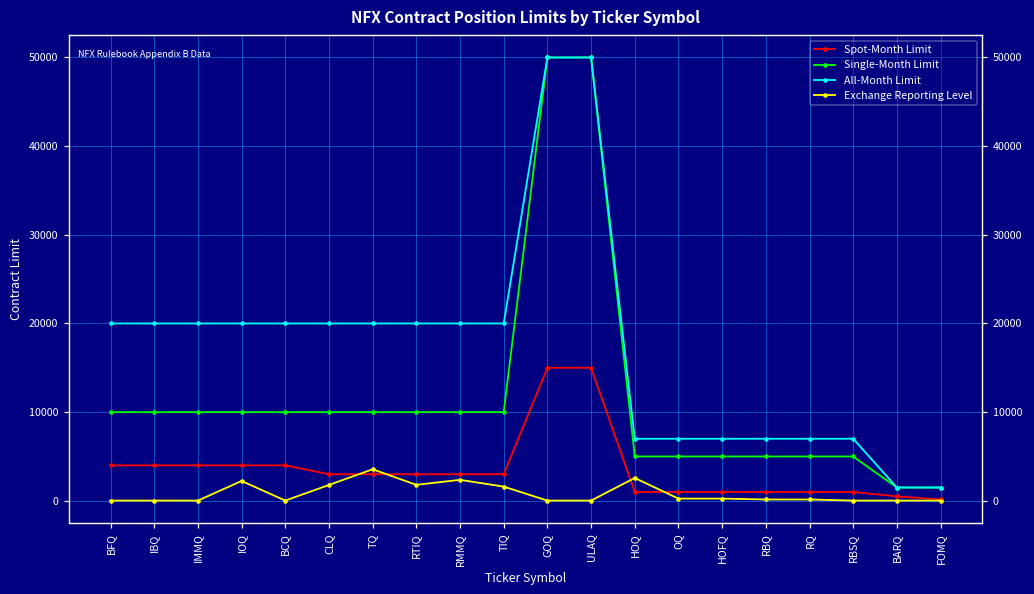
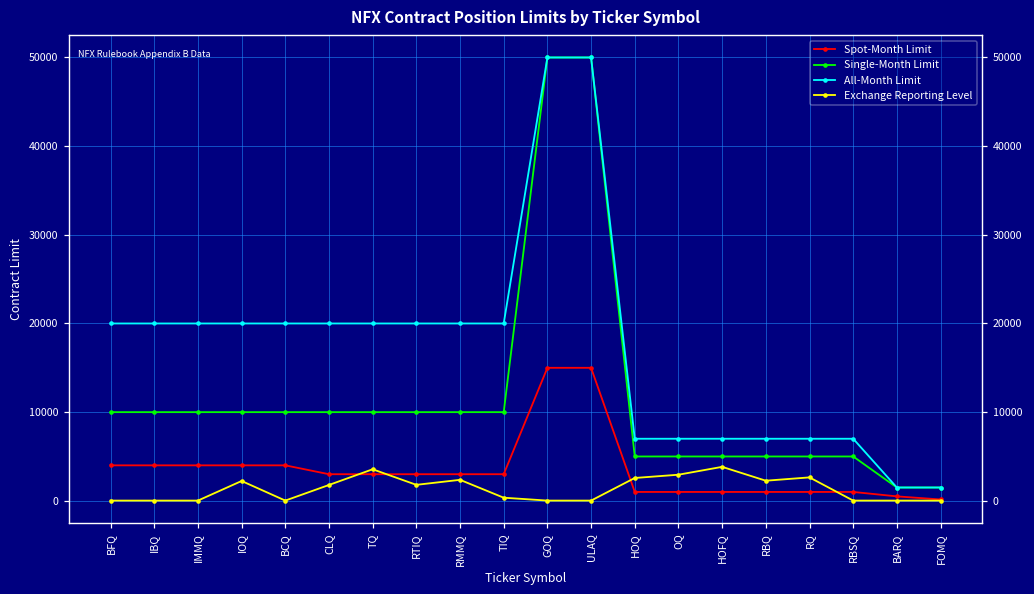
Exchange Reporting Level, TIQ: 2000 -> 0
Exchange Reporting Level, OQ: 0 -> 3000
Exchange Reporting Level, HOFQ: 0 -> 4000
Exchange Reporting Level, RBQ: 0 -> 2000
Exchange Reporting Level, RQ: 0 -> 3000
